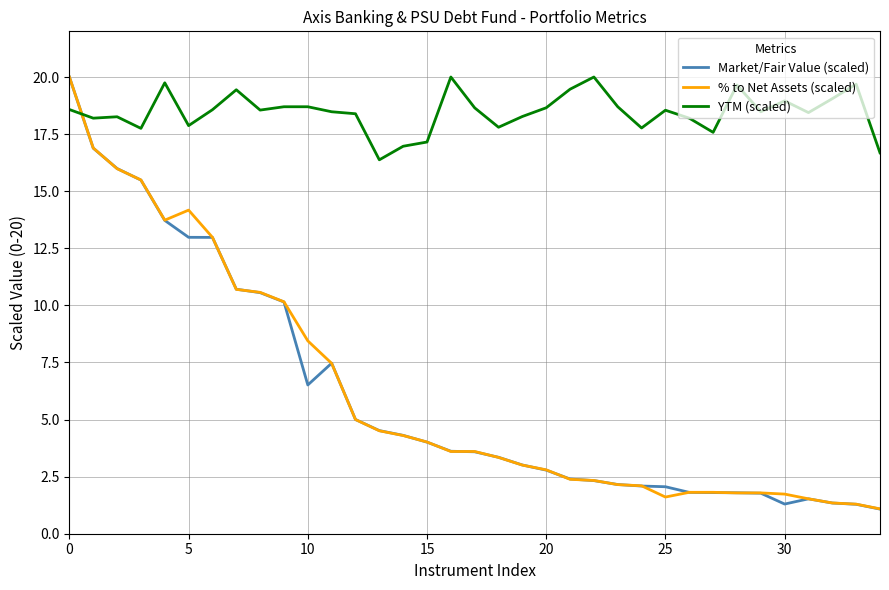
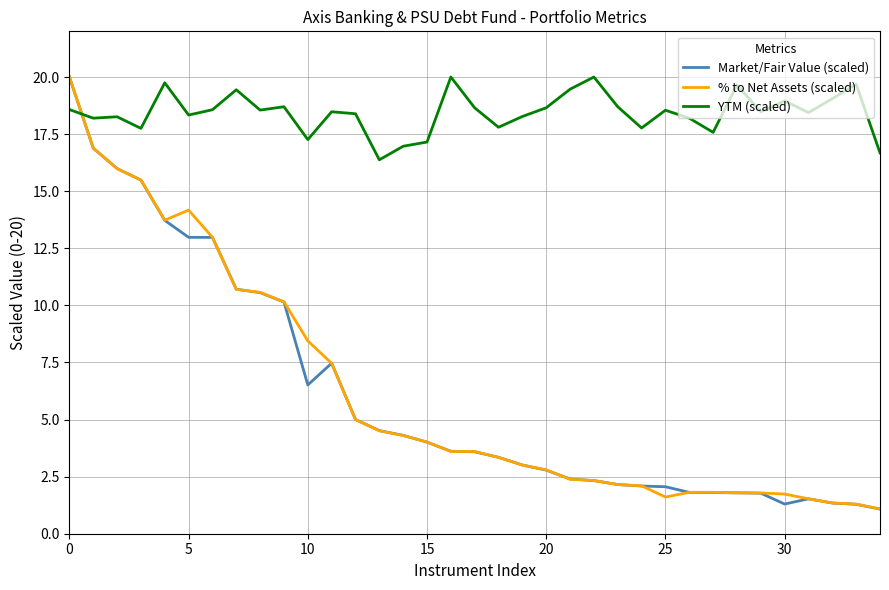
YTM (scaled), 5: 17.9 -> 18.3
YTM (scaled), 10: 18.7 -> 17.3
